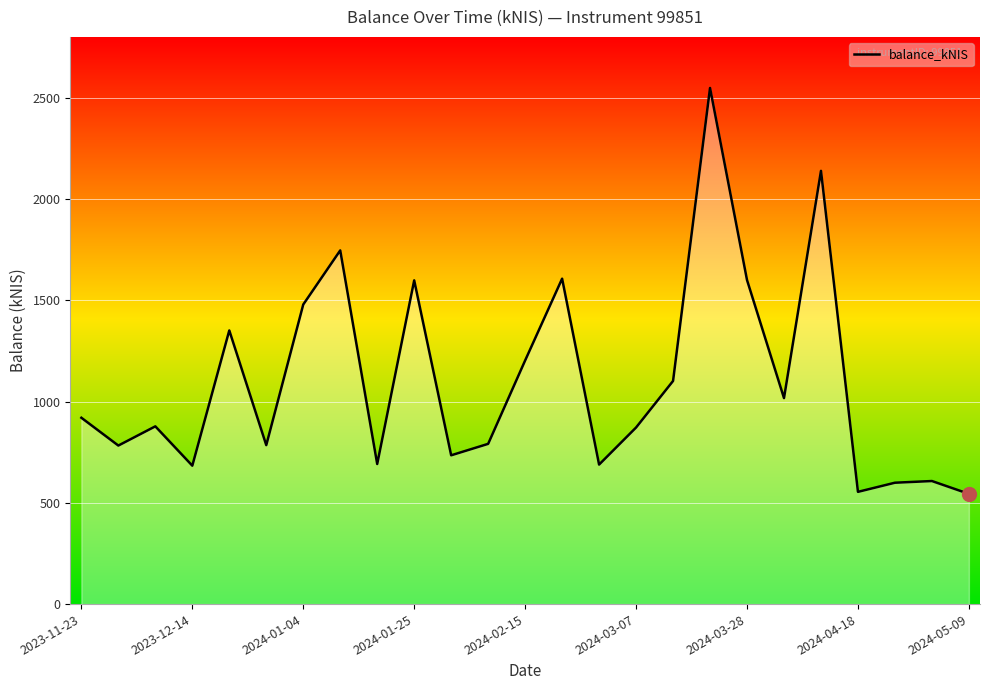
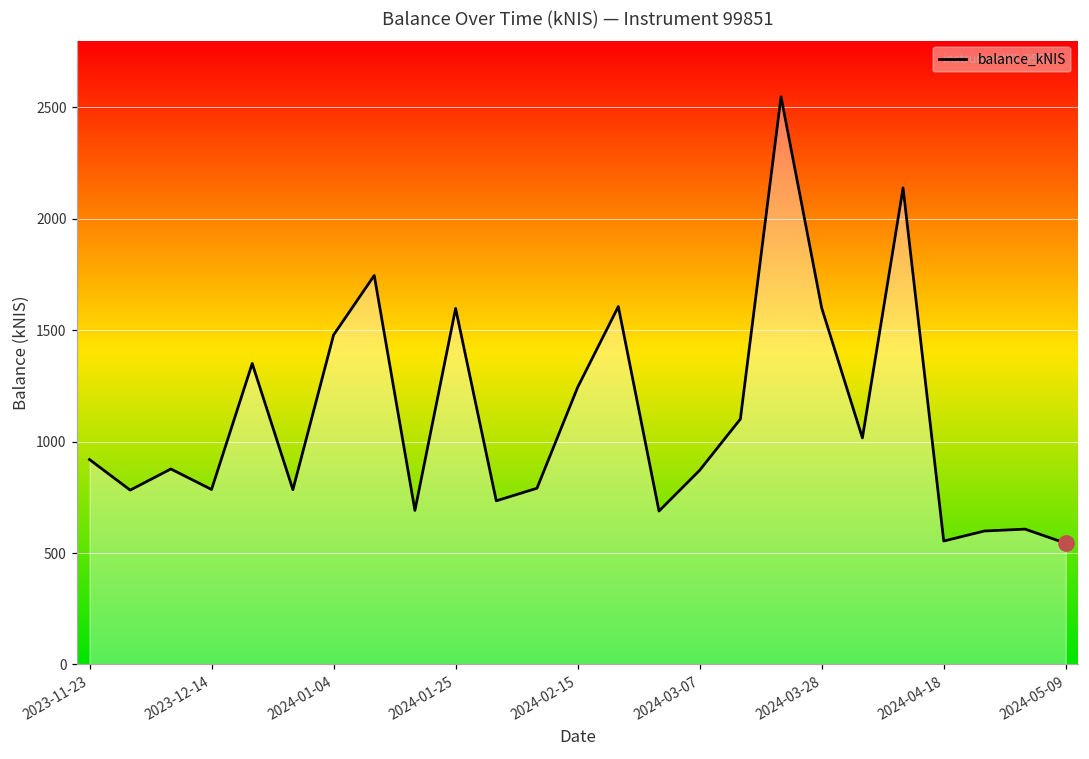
balance_kNIS, 2023-12-14: 680 -> 790
balance_kNIS, 2024-02-15: 1200 -> 1240
